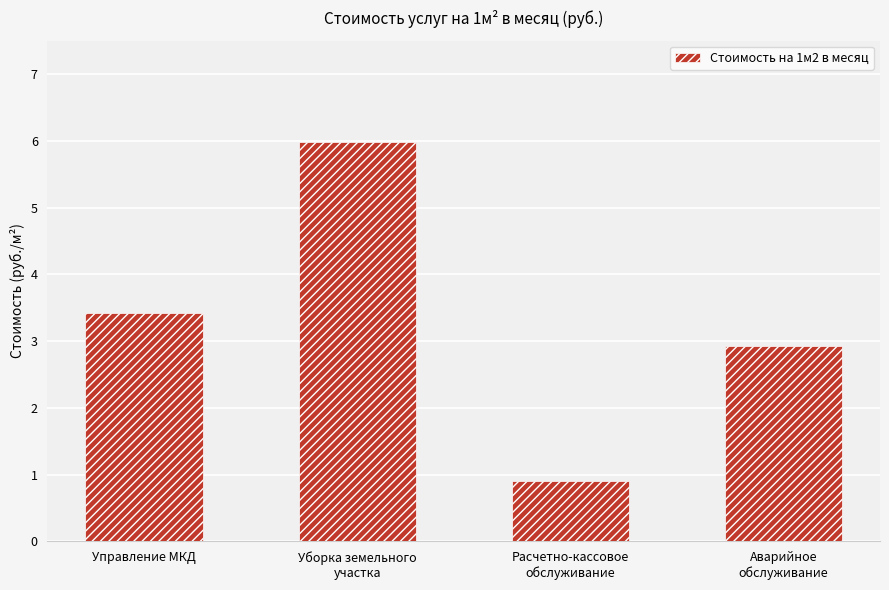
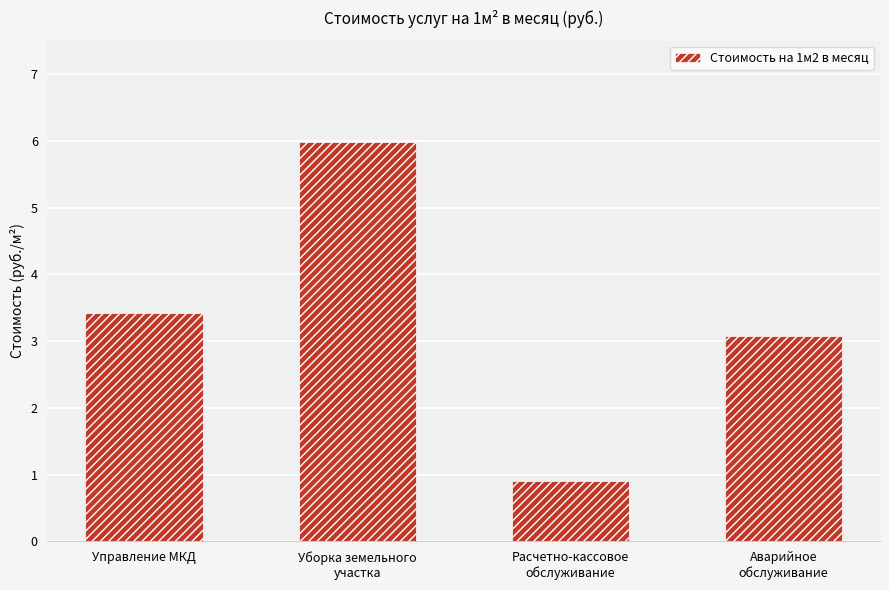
Аварийное обслуживание: 2.9 -> 3.1
